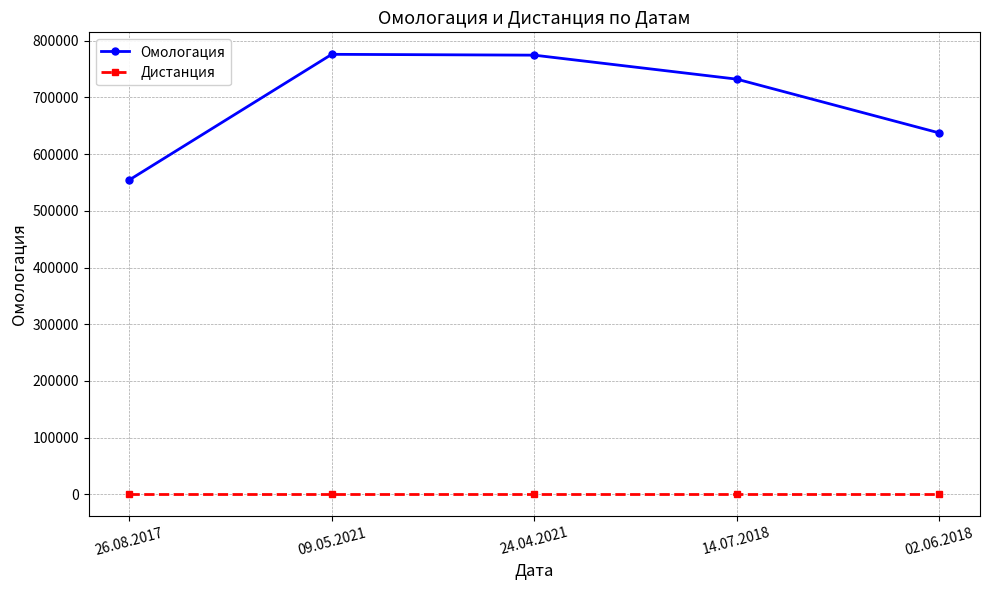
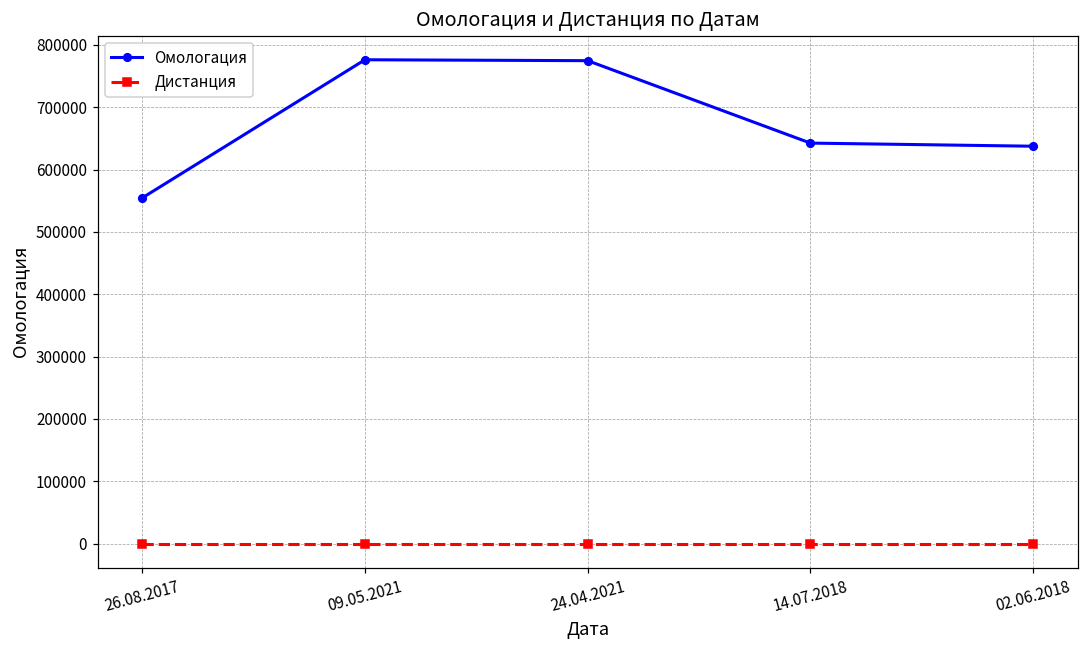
Омологация, 14.07.2018: 730000 -> 640000
